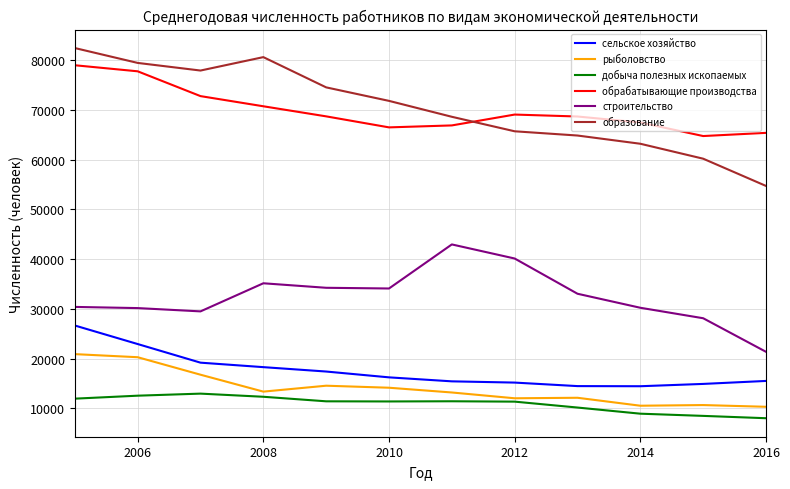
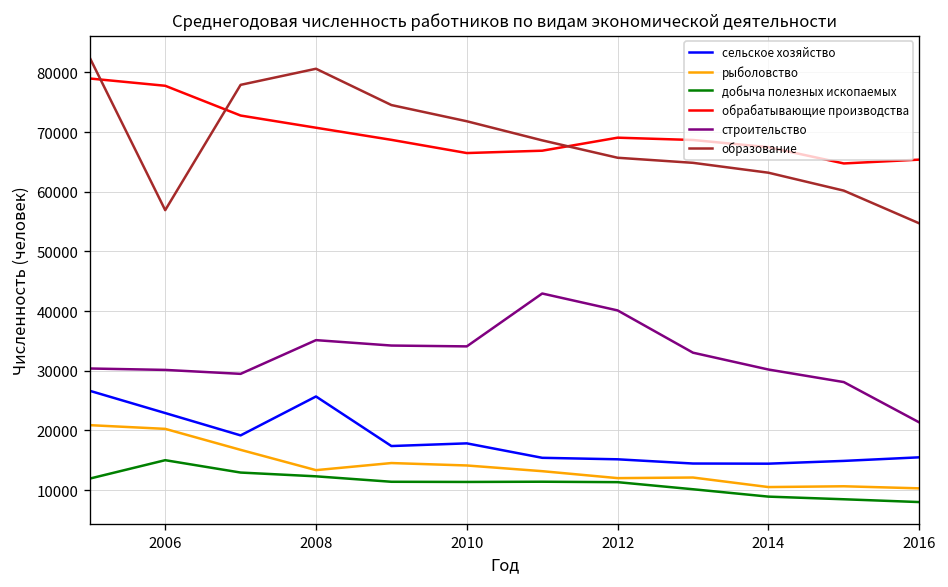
добыча полезных ископаемых, 2006: 13000 -> 15000
образование, 2006: 79000 -> 57000
сельское хозяйство, 2008: 18000 -> 26000
сельское хозяйство, 2010: 16000 -> 18000
